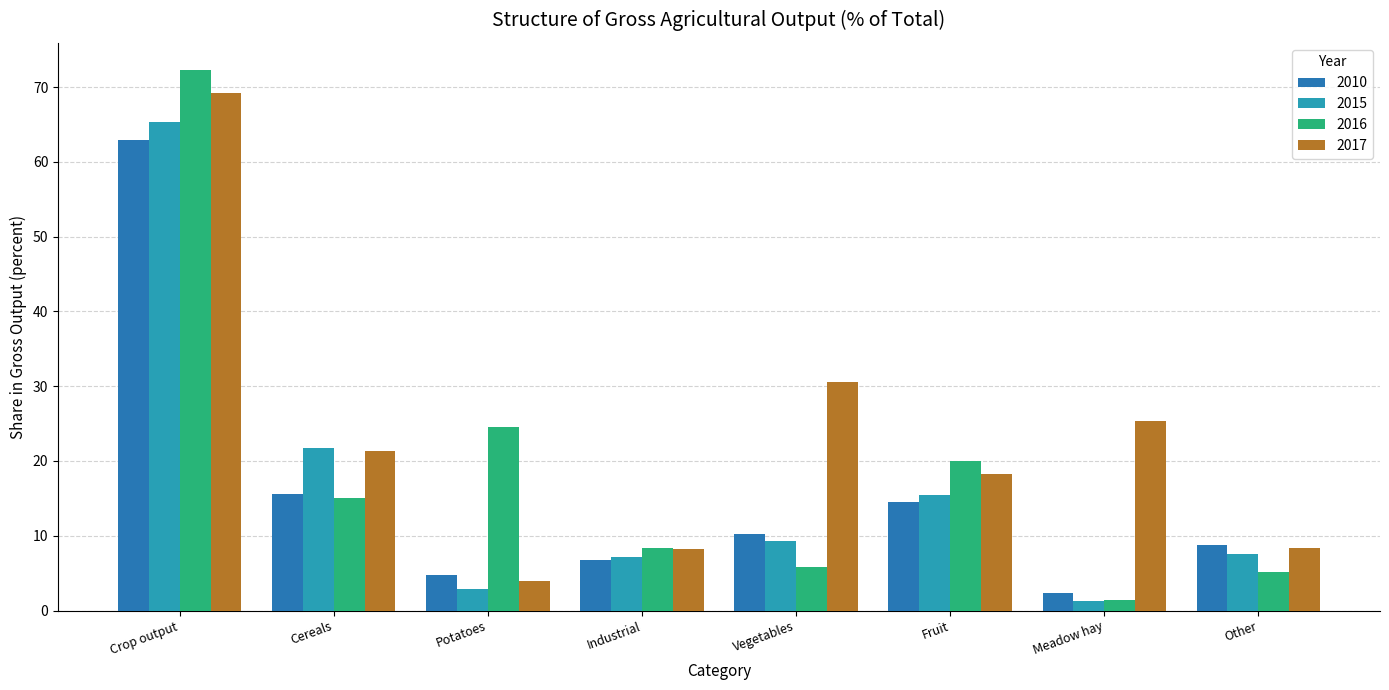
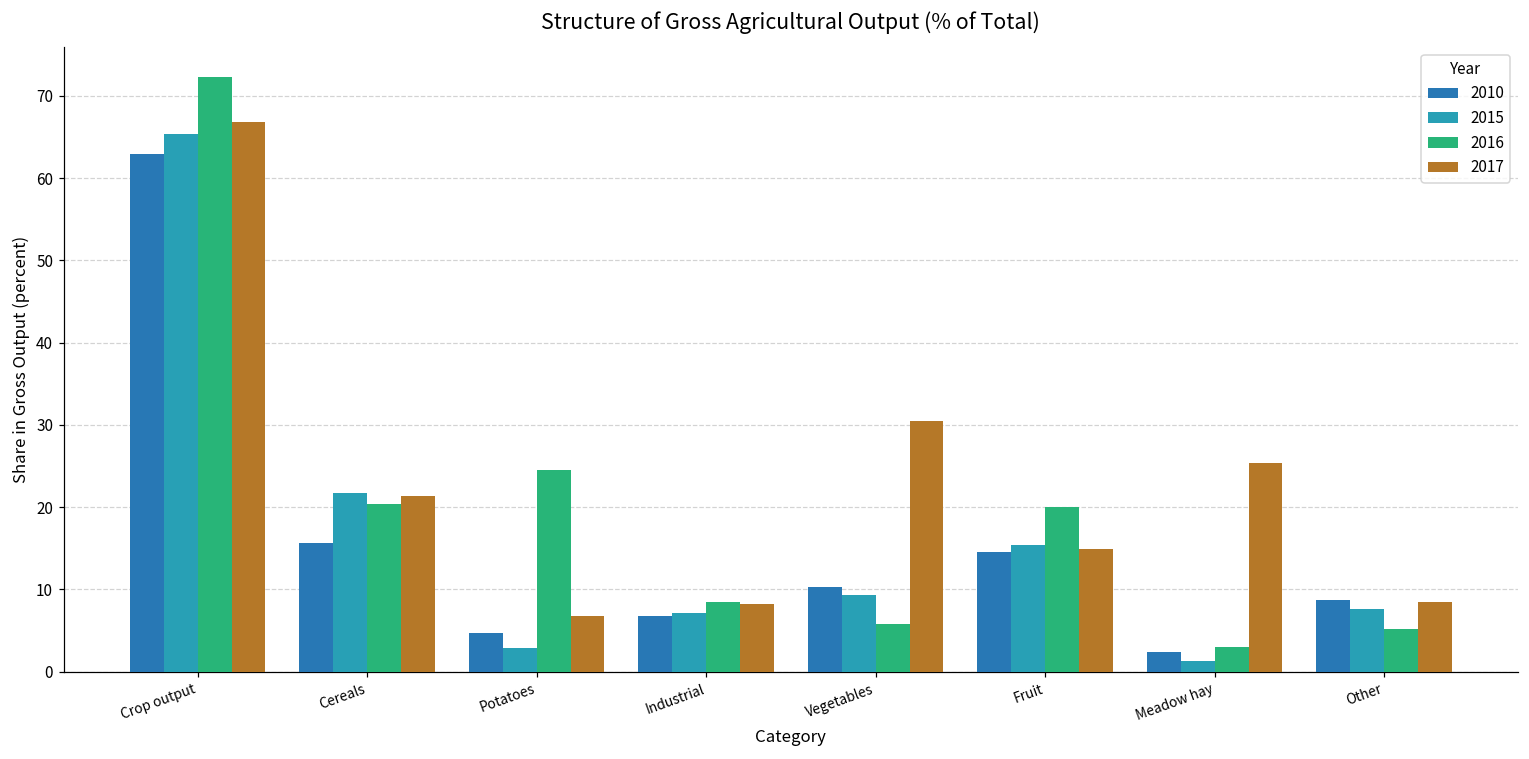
2017, Crop output: 69 -> 67
2016, Cereals: 15 -> 20
2017, Potatoes: 4 -> 7
2017, Fruit: 18 -> 15
2016, Meadow hay: 1 -> 3
